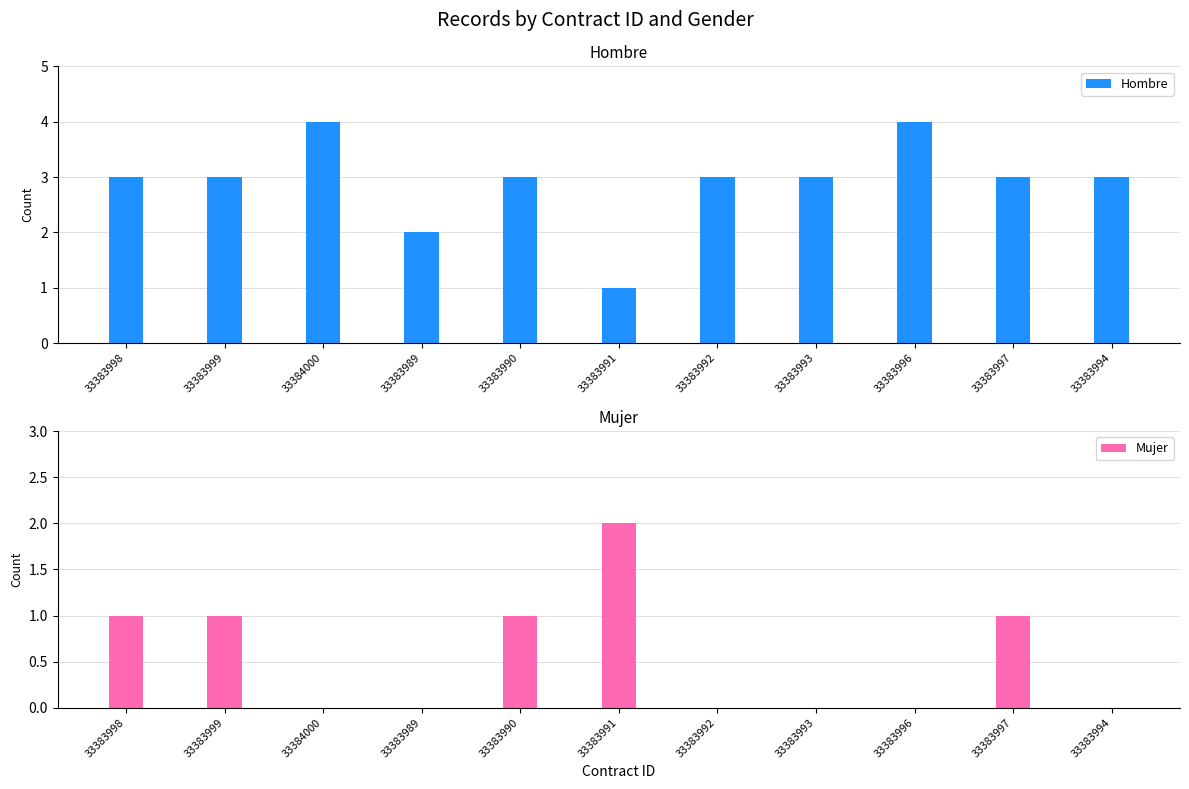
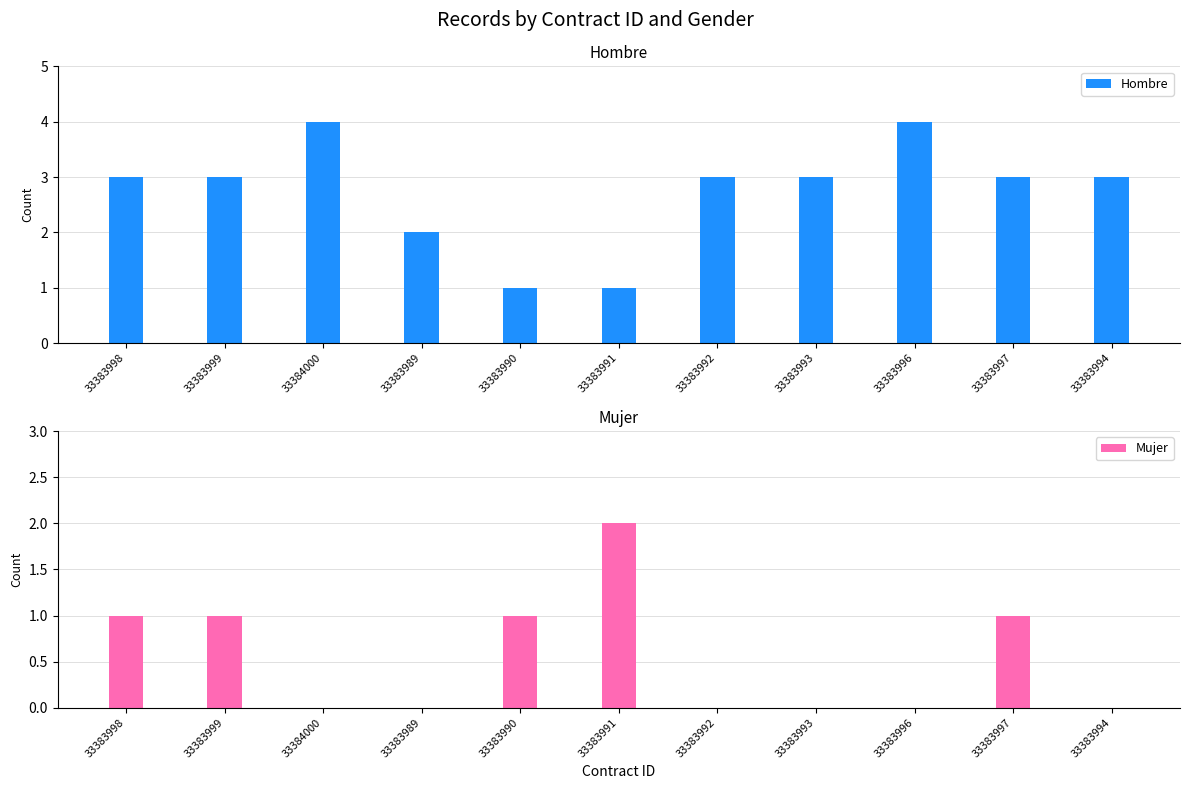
Hombre, 33383990: 3 -> 1
